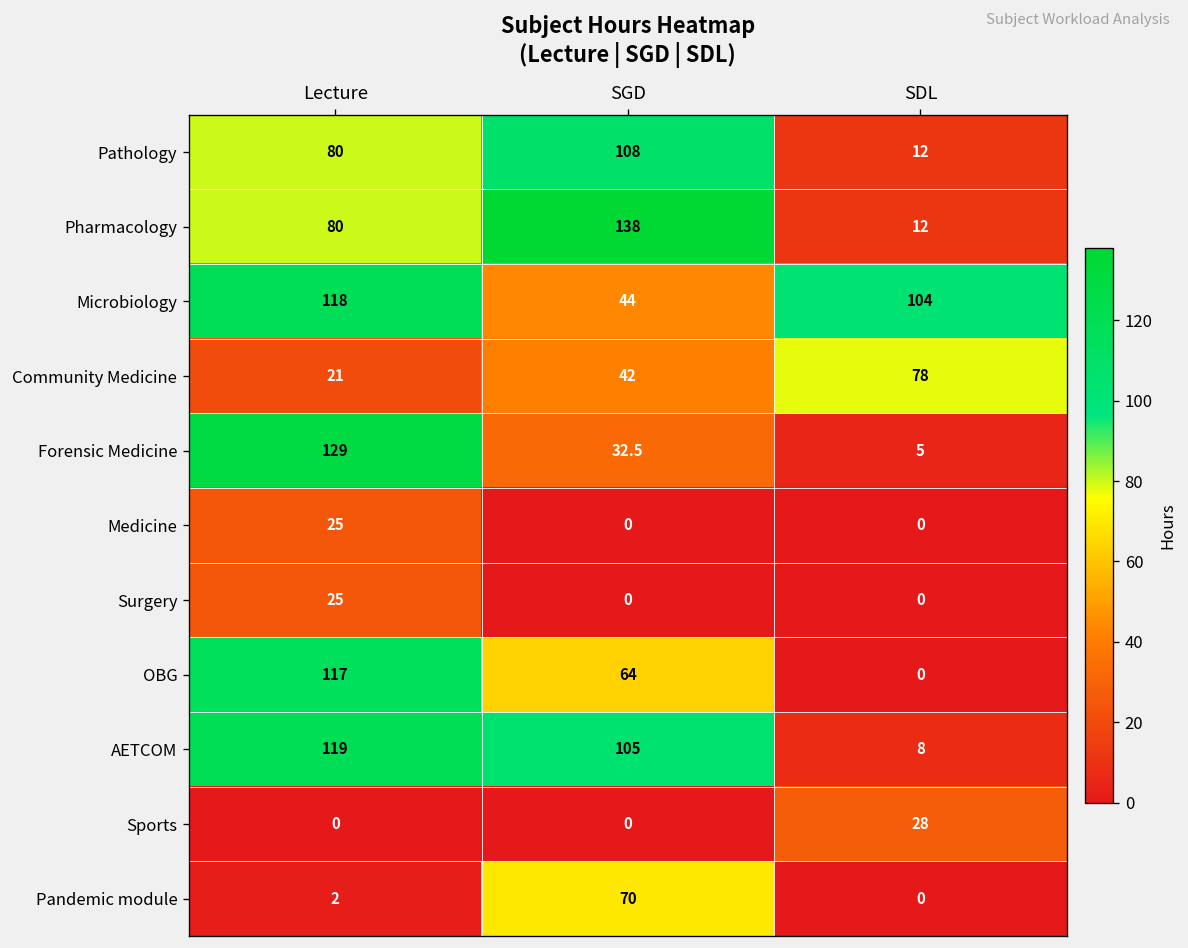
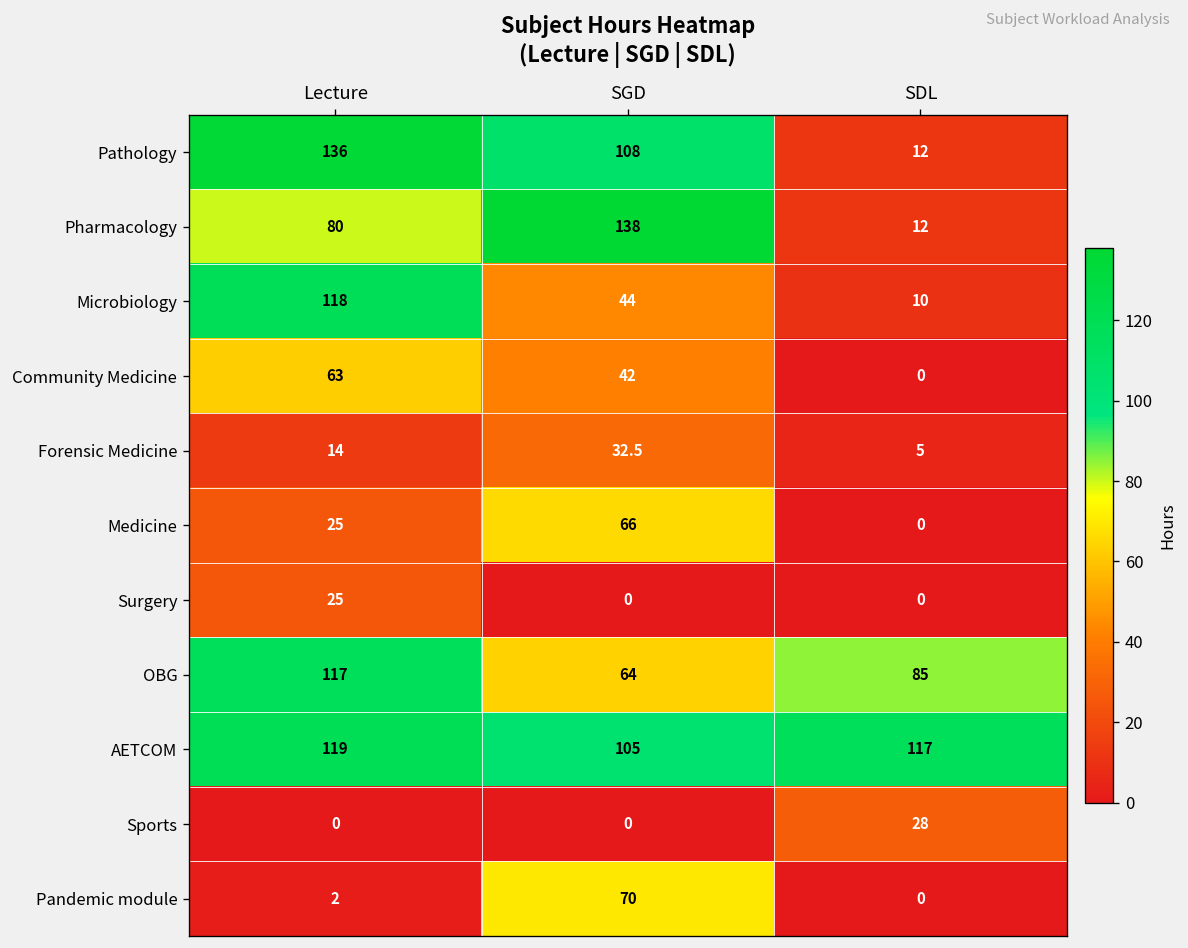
Pathology, Lecture: 80 -> 136
Microbiology, SDL: 104 -> 10
Community Medicine, Lecture: 21 -> 63
Community Medicine, SDL: 78 -> 0
Forensic Medicine, Lecture: 129 -> 14
Medicine, SGD: 0 -> 66
OBG, SDL: 0 -> 85
AETCOM, SDL: 8 -> 117
